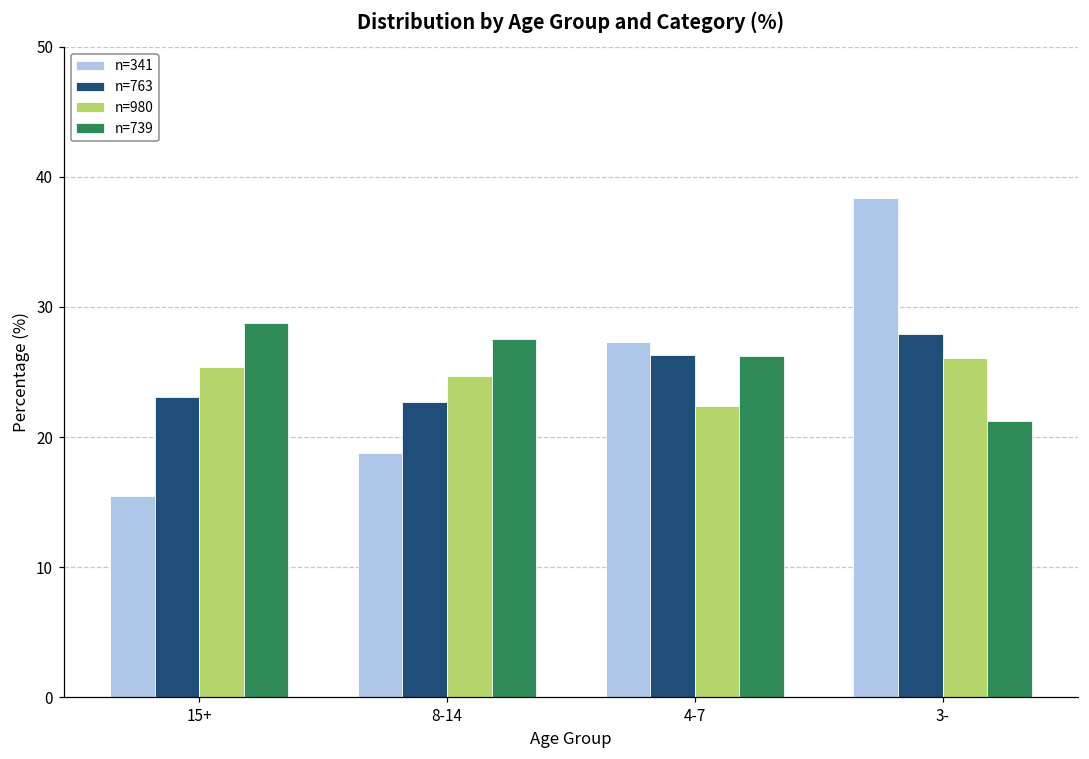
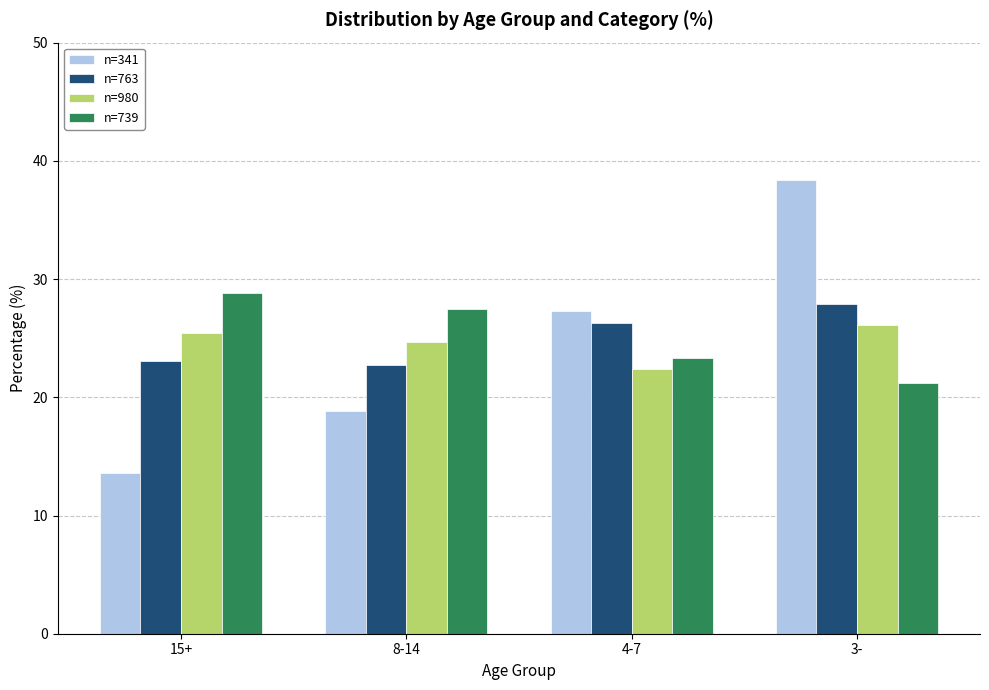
n=341, 15+: 15.5 -> 13.6
n=739, 4-7: 26.2 -> 23.3
